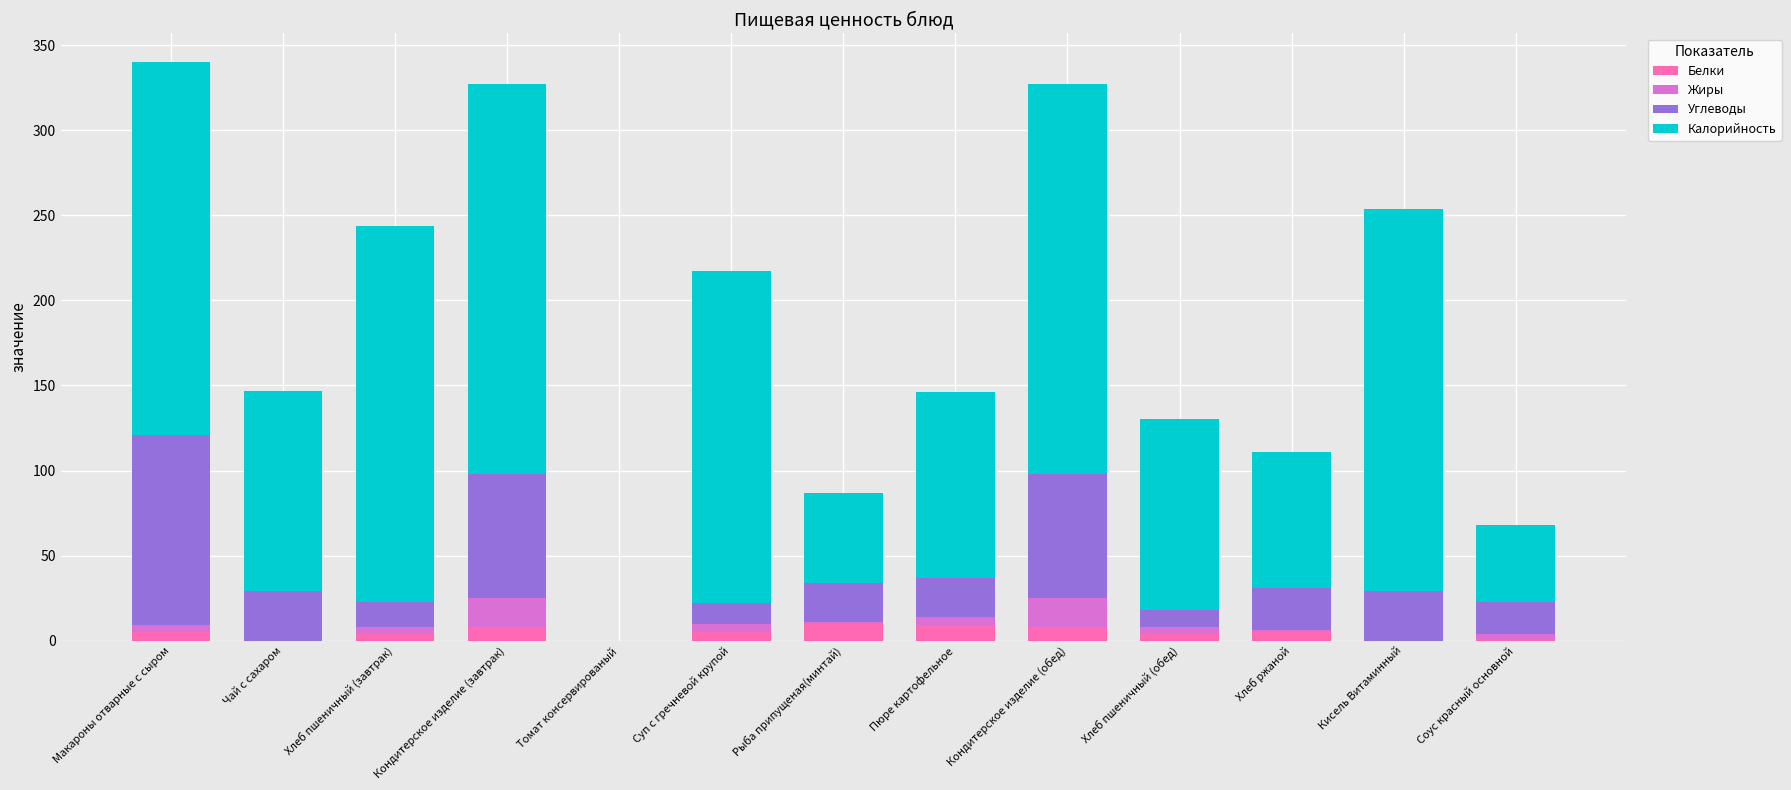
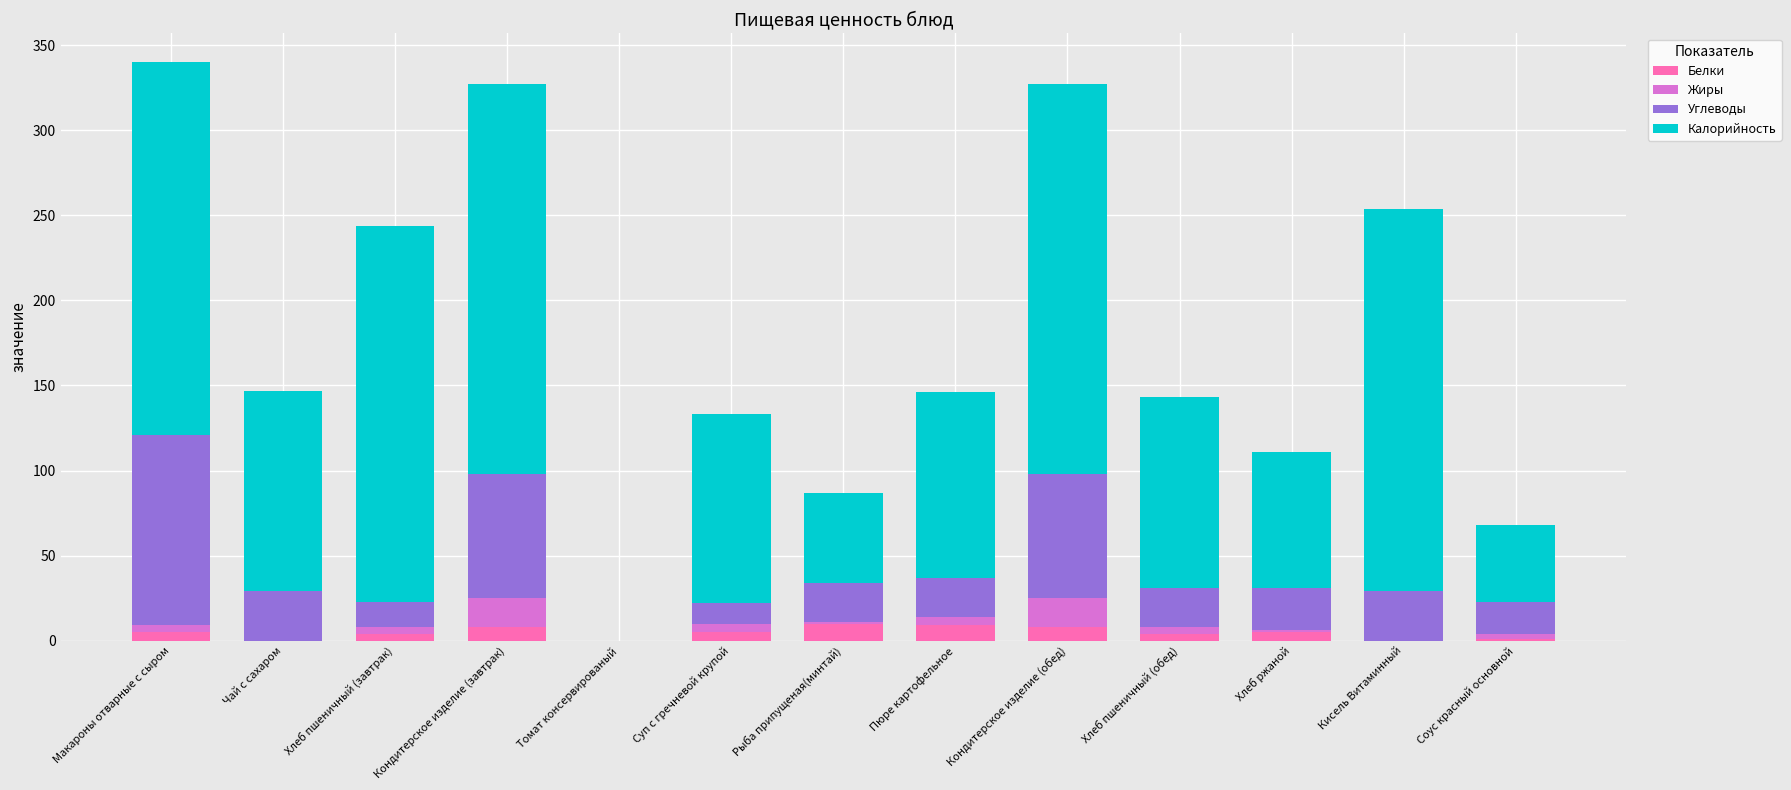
Калорийность, Суп с гречневой крупой: 195 -> 111
Углеводы, Хлеб пшеничный (обед): 10 -> 23
